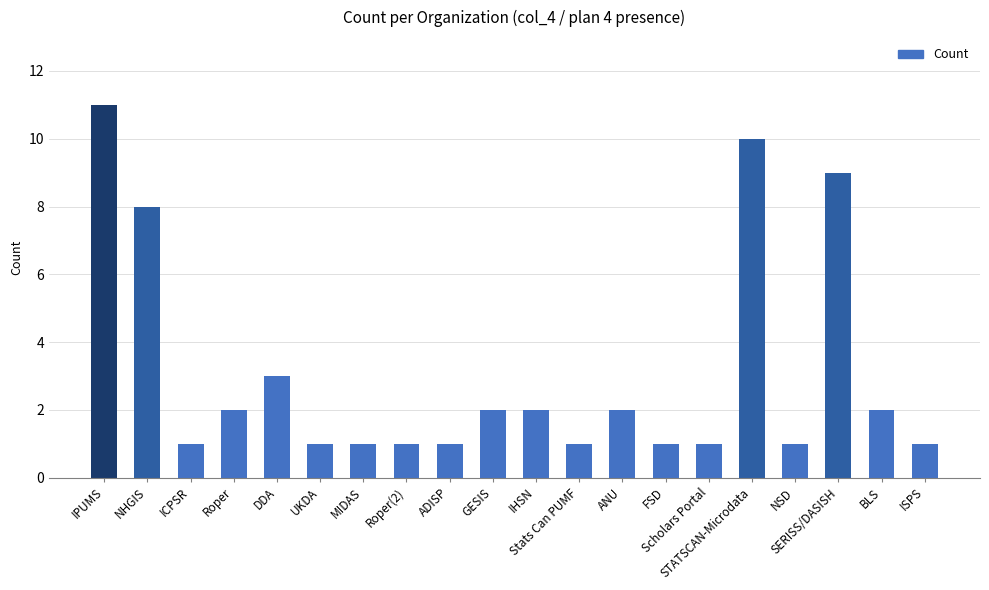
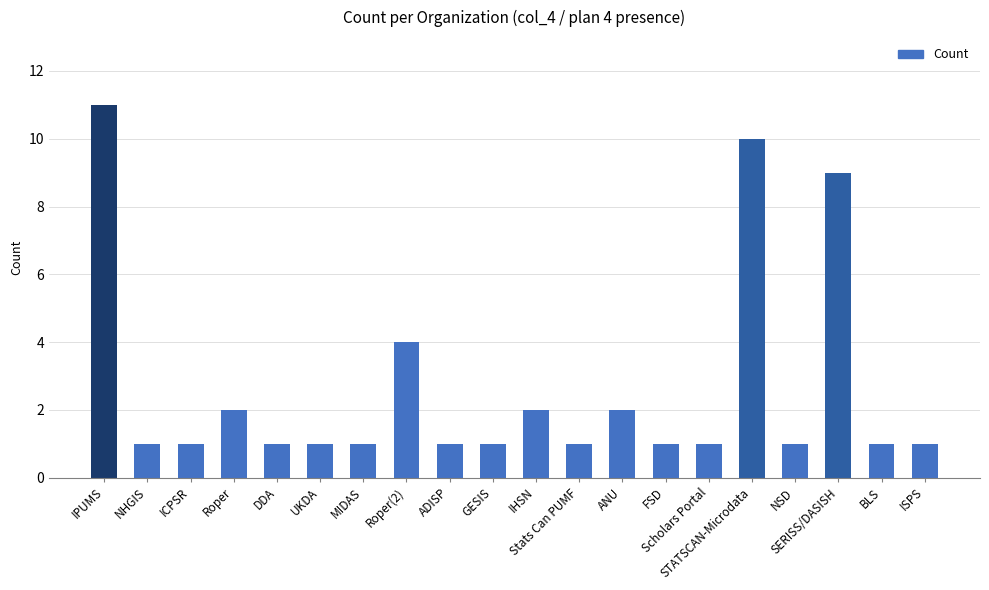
NHGIS: 8 -> 1
DDA: 3 -> 1
Roper(2): 1 -> 4
GESIS: 2 -> 1
BLS: 2 -> 1
